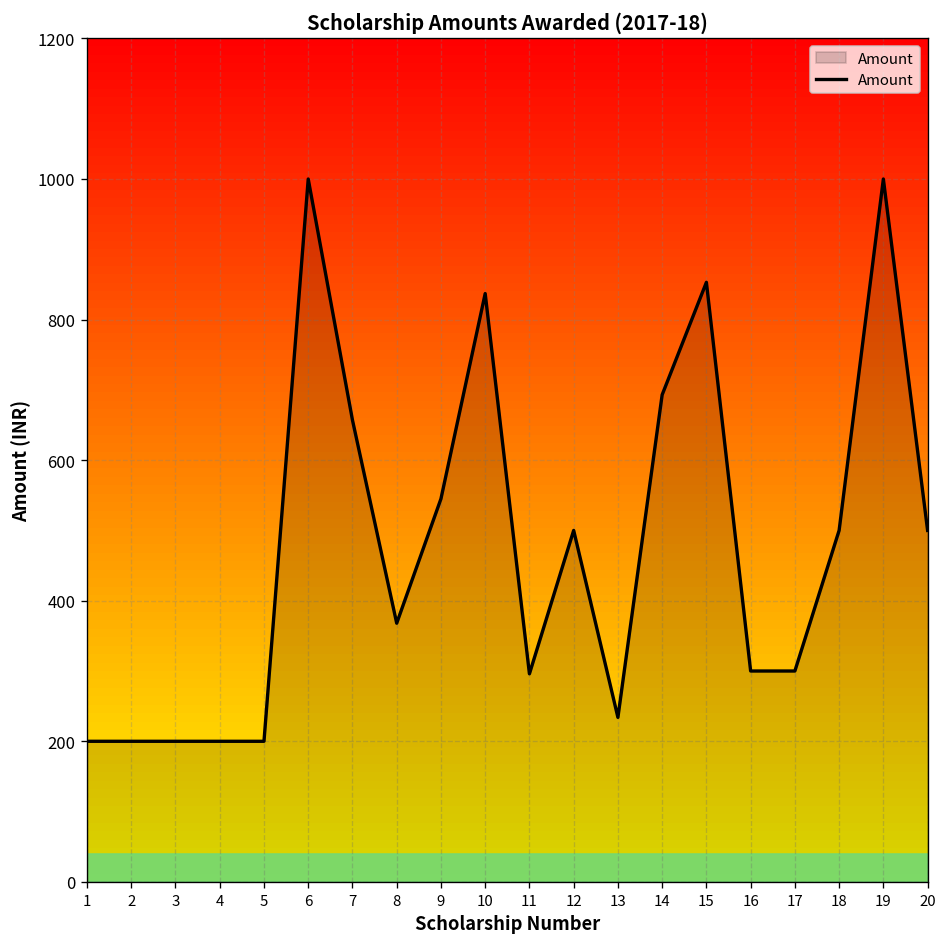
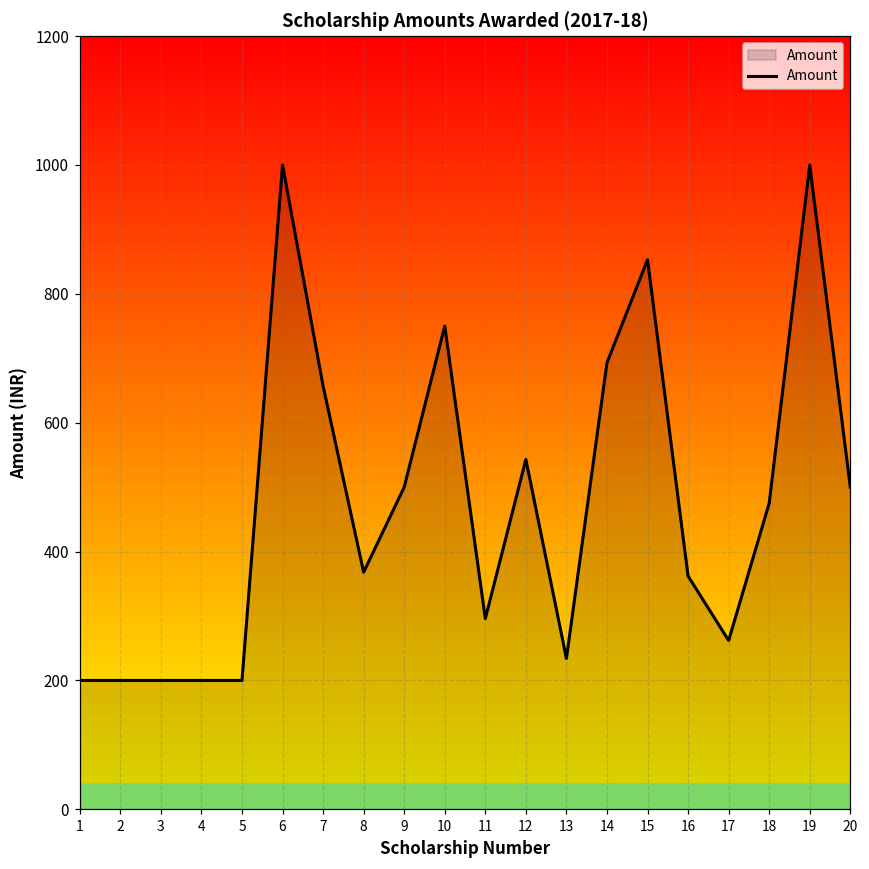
9: 550 -> 500
10: 840 -> 750
12: 500 -> 540
16: 300 -> 360
17: 300 -> 260
18: 500 -> 480
